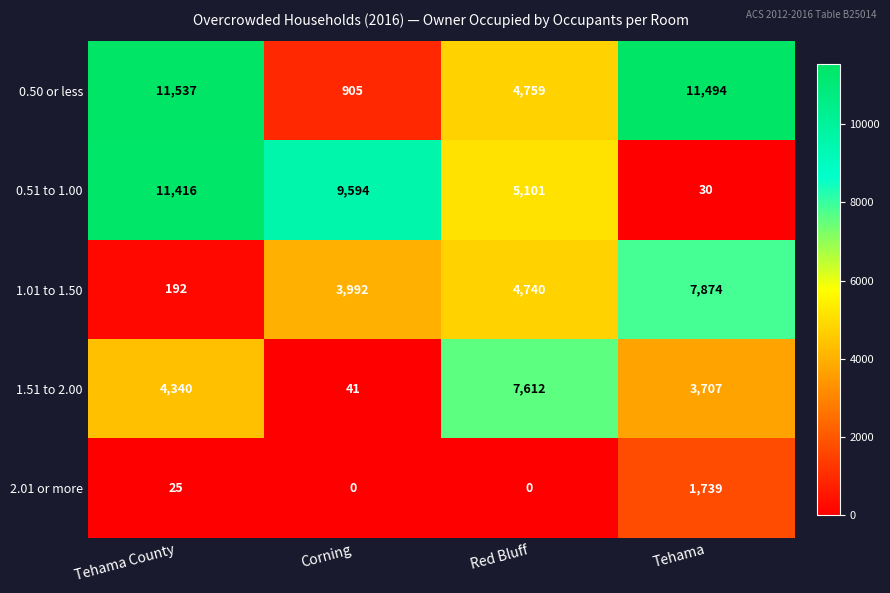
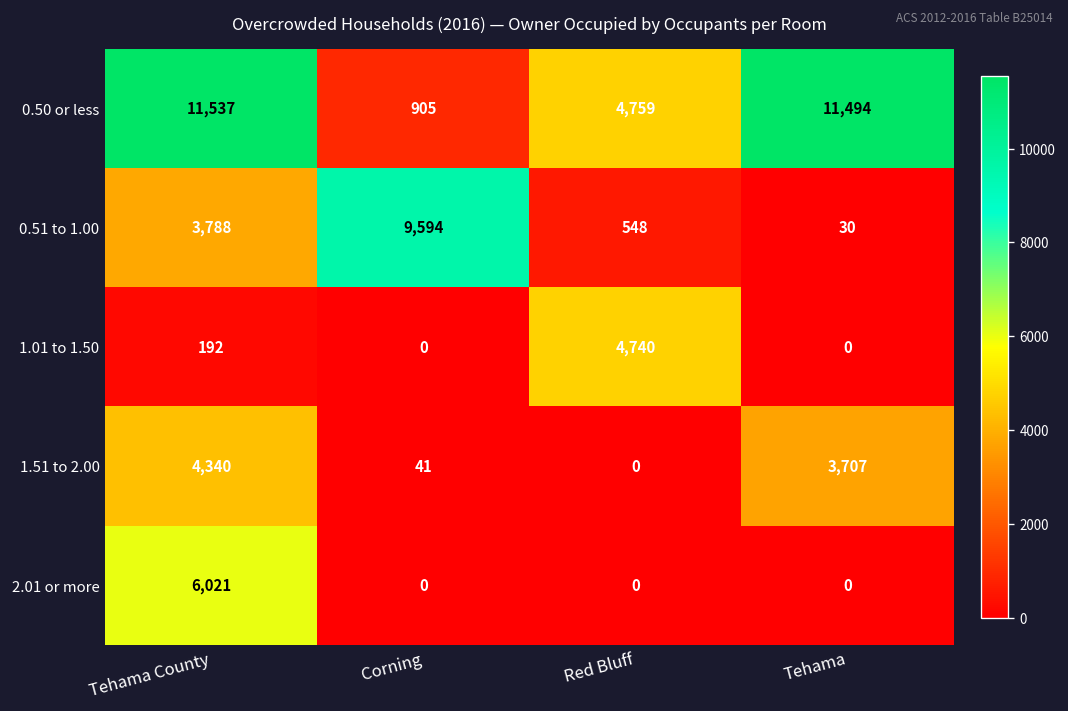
0.51 to 1.00, Tehama County: 11,416 -> 3,788
0.51 to 1.00, Red Bluff: 5,101 -> 548
1.01 to 1.50, Corning: 3,992 -> 0
1.01 to 1.50, Tehama: 7,874 -> 0
1.51 to 2.00, Red Bluff: 7,612 -> 0
2.01 or more, Tehama County: 25 -> 6,021
2.01 or more, Tehama: 1,739 -> 0
